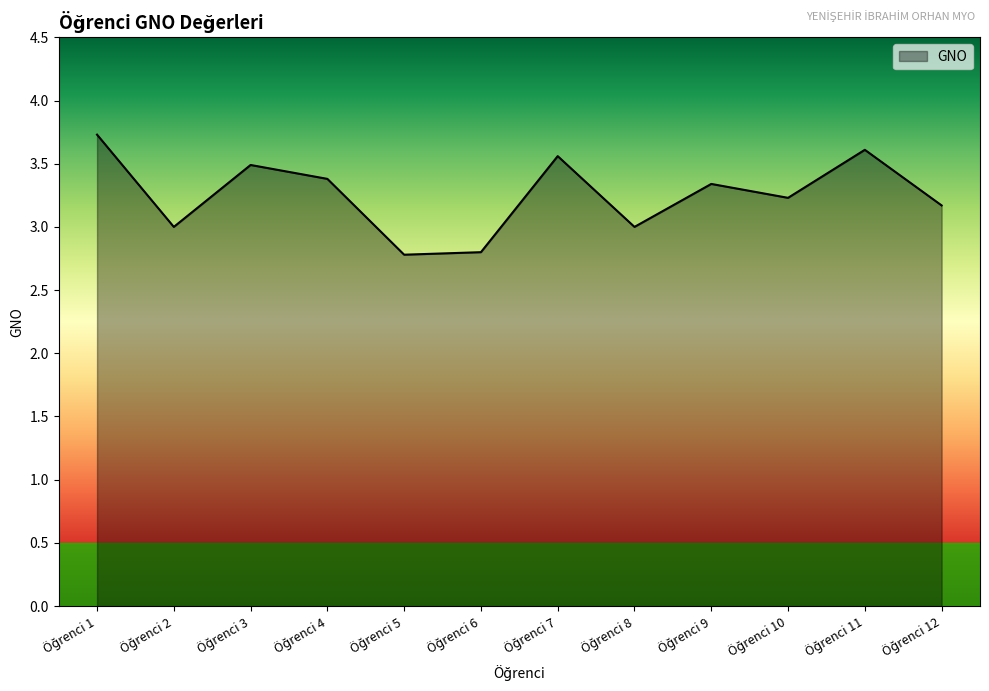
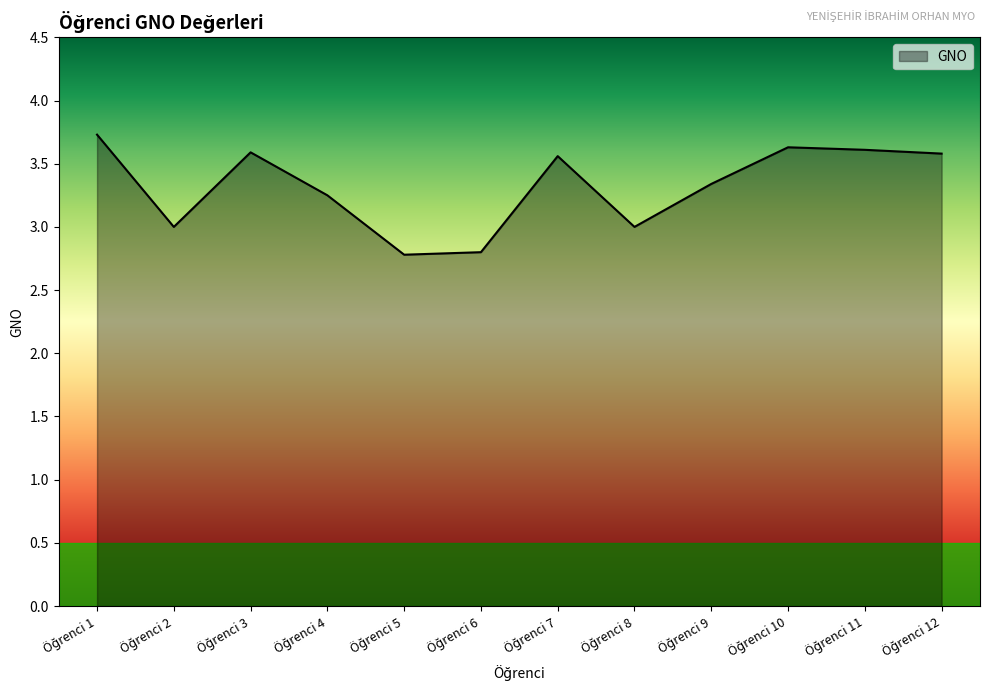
Öğrenci 3: 3.49 -> 3.59
Öğrenci 4: 3.38 -> 3.25
Öğrenci 10: 3.23 -> 3.63
Öğrenci 12: 3.17 -> 3.58
